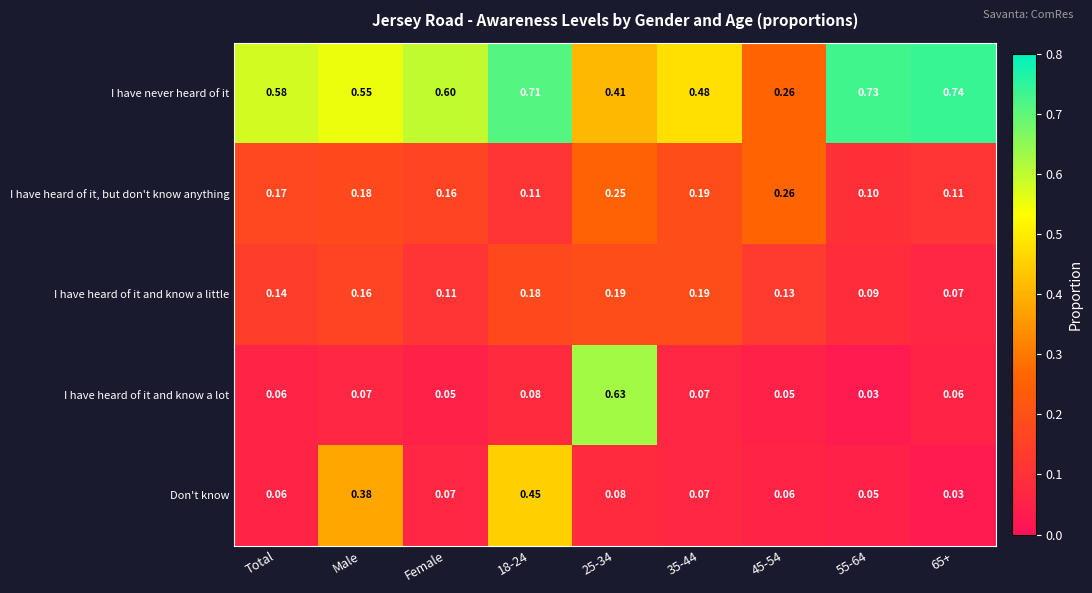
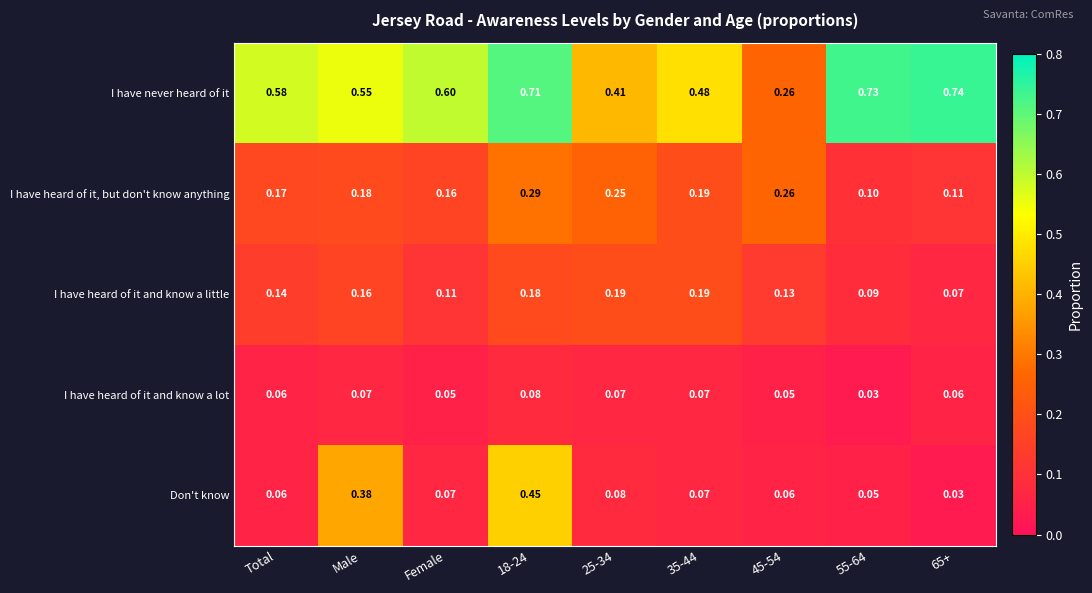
I have heard of it, but don't know anything, 18-24: 0.11 -> 0.29
I have heard of it and know a lot, 25-34: 0.63 -> 0.07
